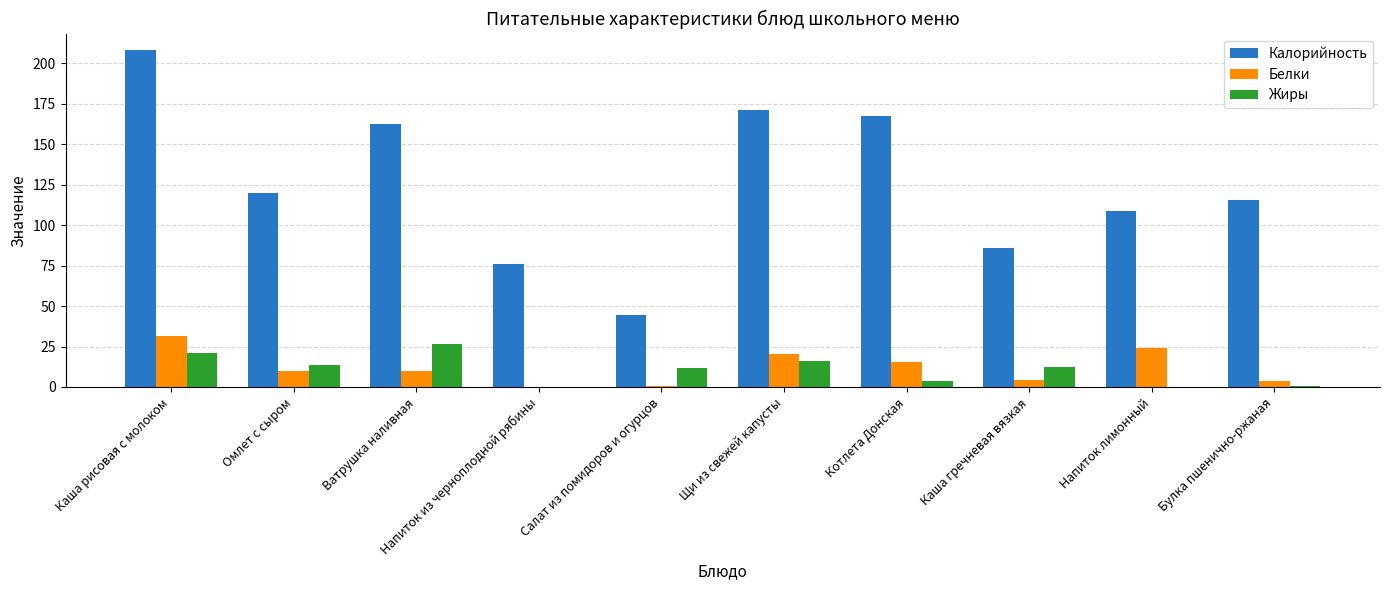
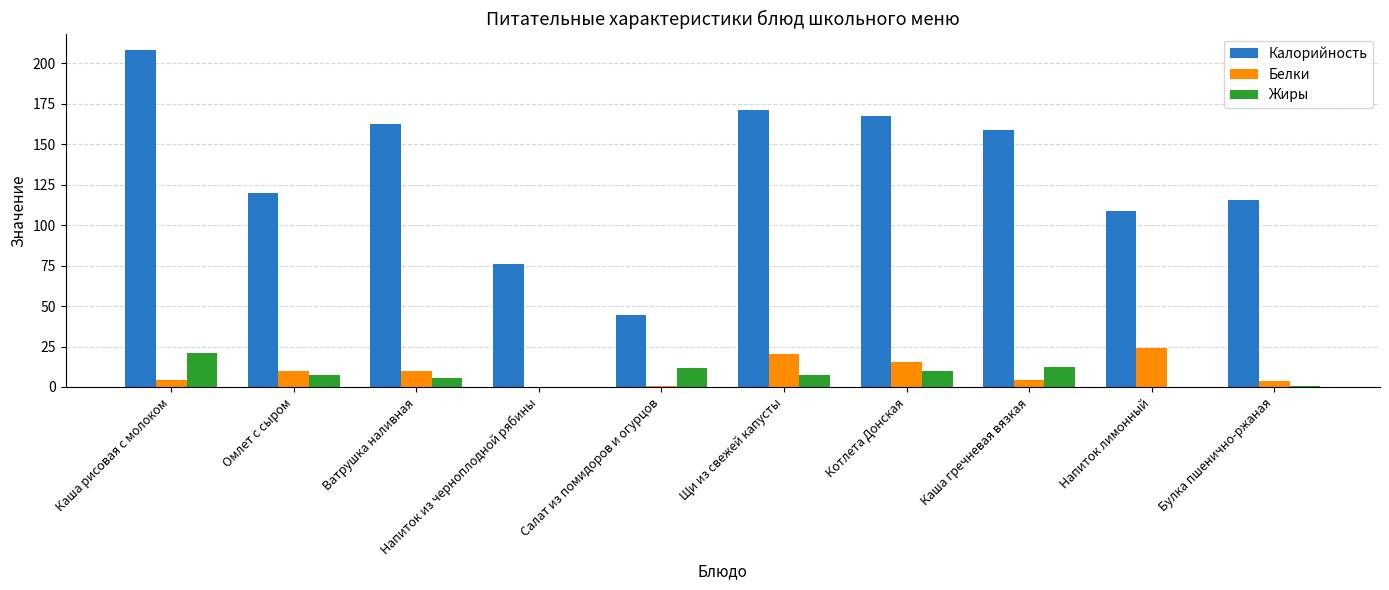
Белки, Каша рисовая с молоком: 31 -> 4
Жиры, Омлет с сыром: 13 -> 7
Жиры, Ватрушка наливная: 26 -> 5
Жиры, Щи из свежей капусты: 16 -> 7
Жиры, Котлета Донская: 3 -> 10
Калорийность, Каша гречневая вязкая: 86 -> 159
